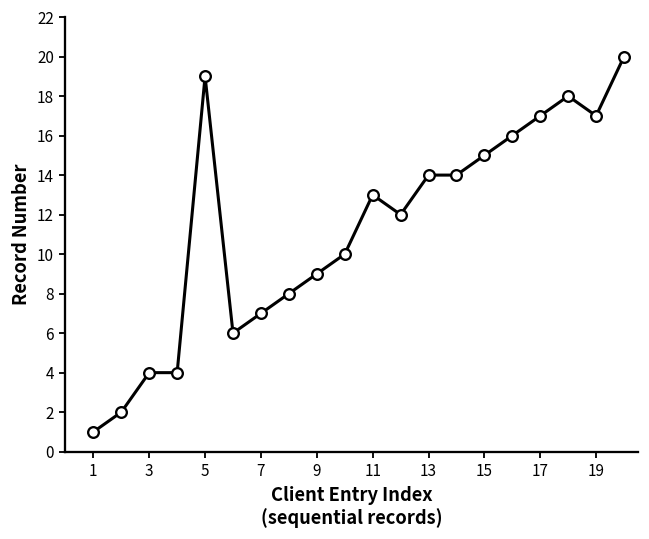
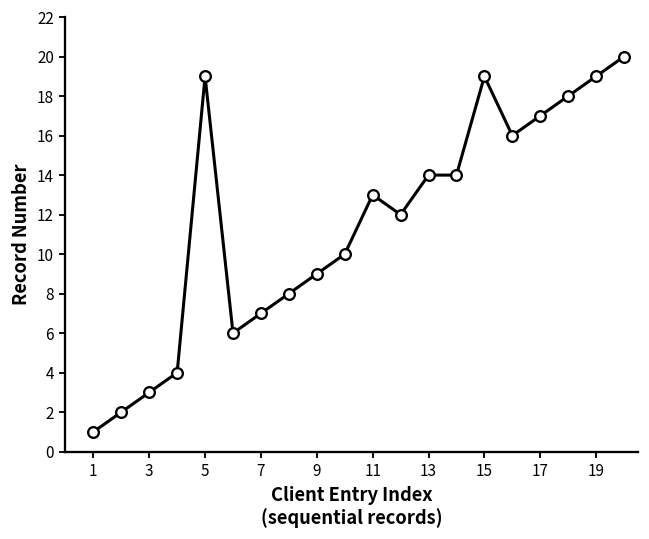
3: 4 -> 3
15: 15 -> 19
19: 17 -> 19
